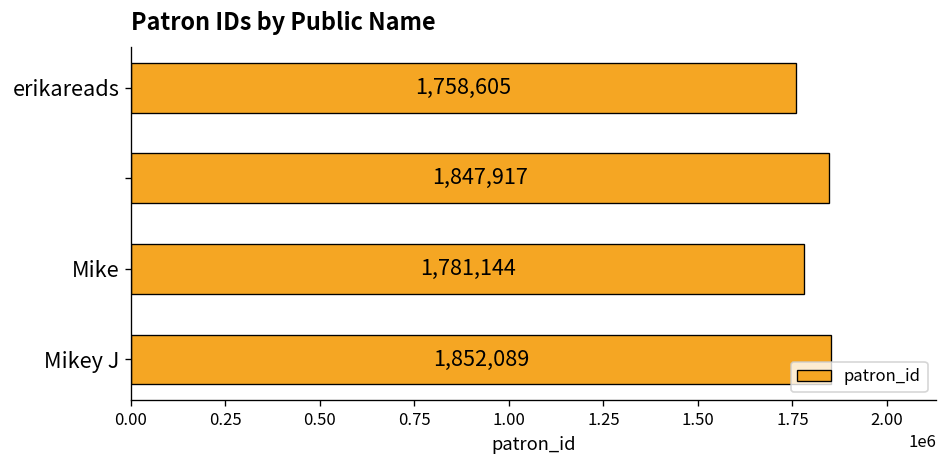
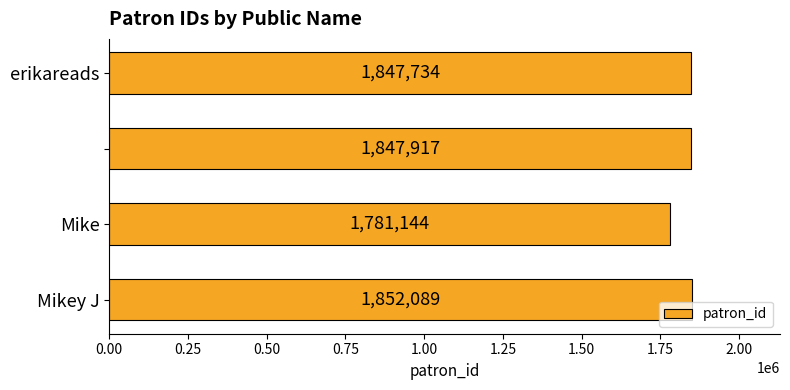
erikareads: 1,758,605 -> 1,847,734
